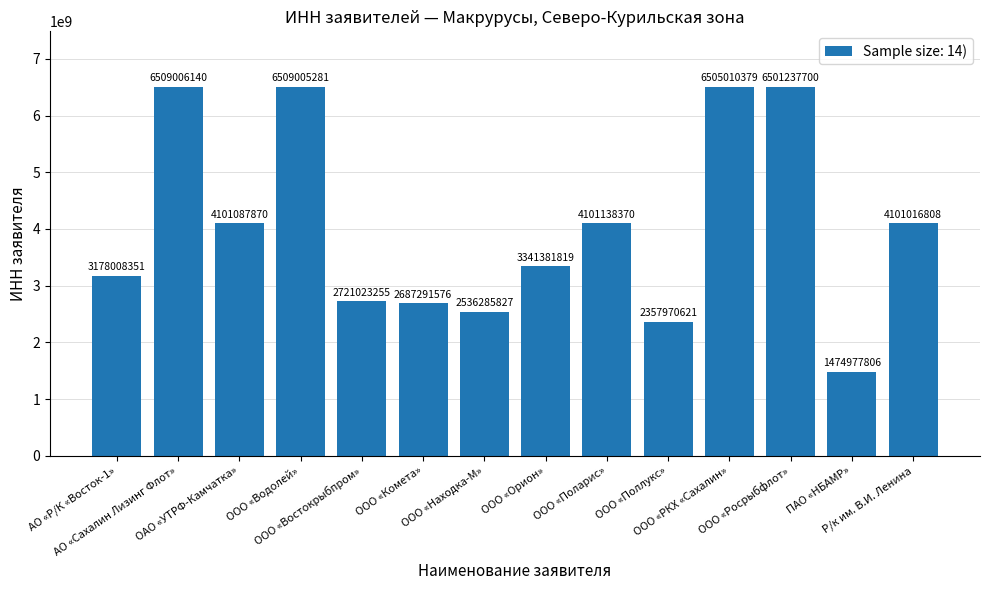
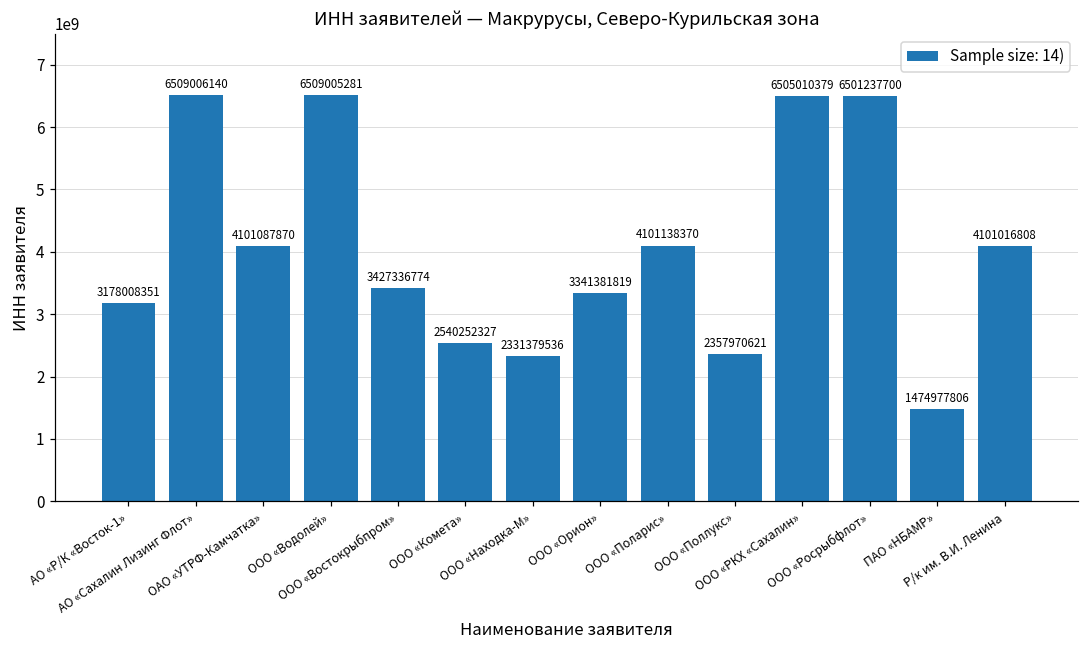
ООО «Востокрыбпром»: 2721023255 -> 3427336774
ООО «Комета»: 2687291576 -> 2540252327
ООО «Находка-М»: 2536285827 -> 2331379536
